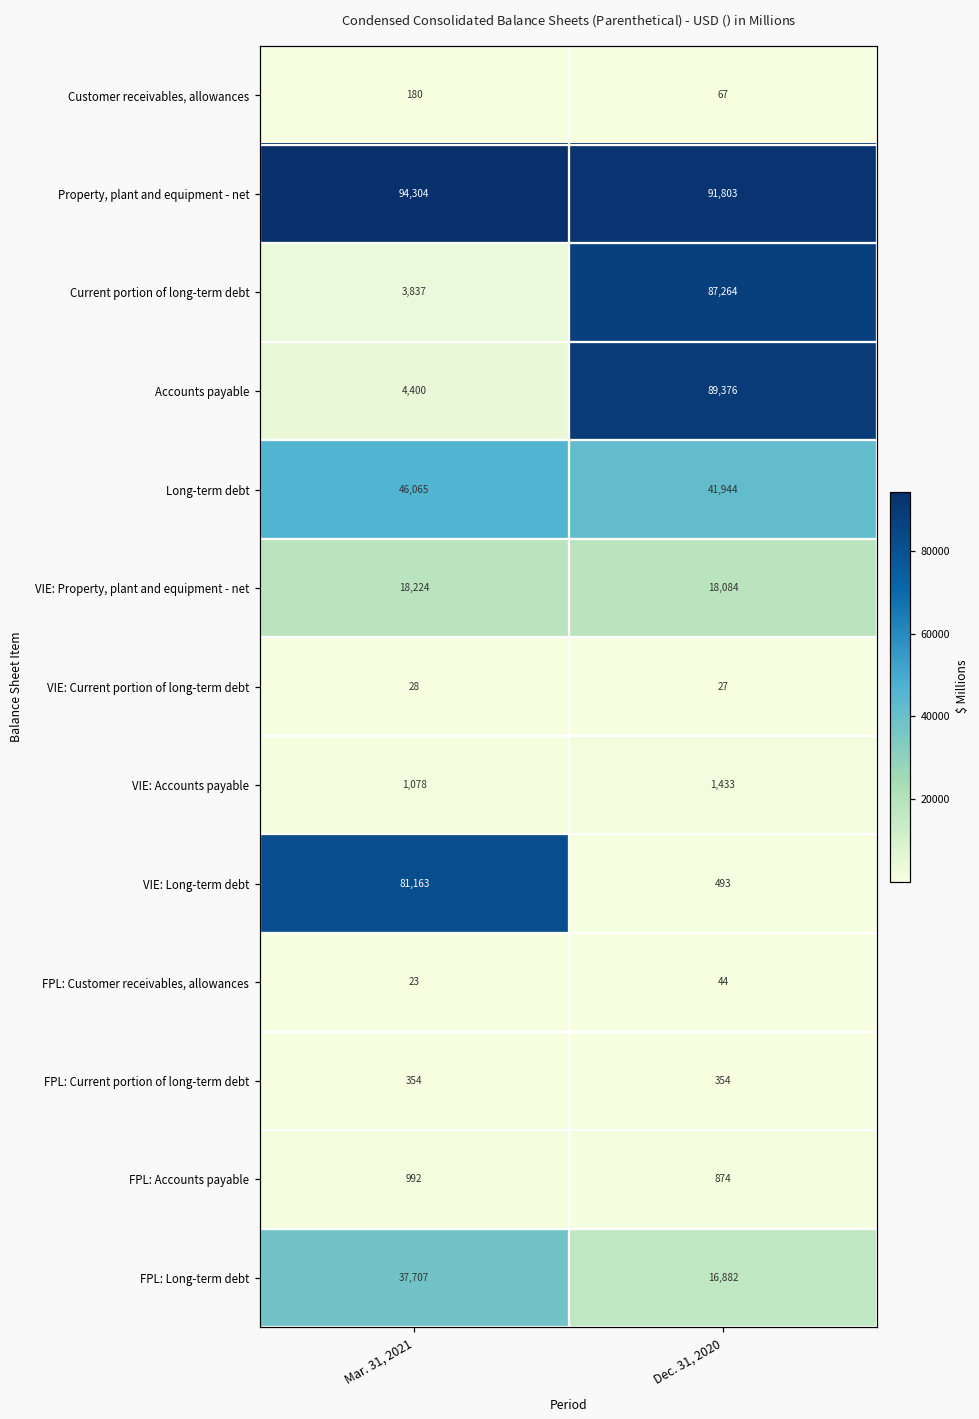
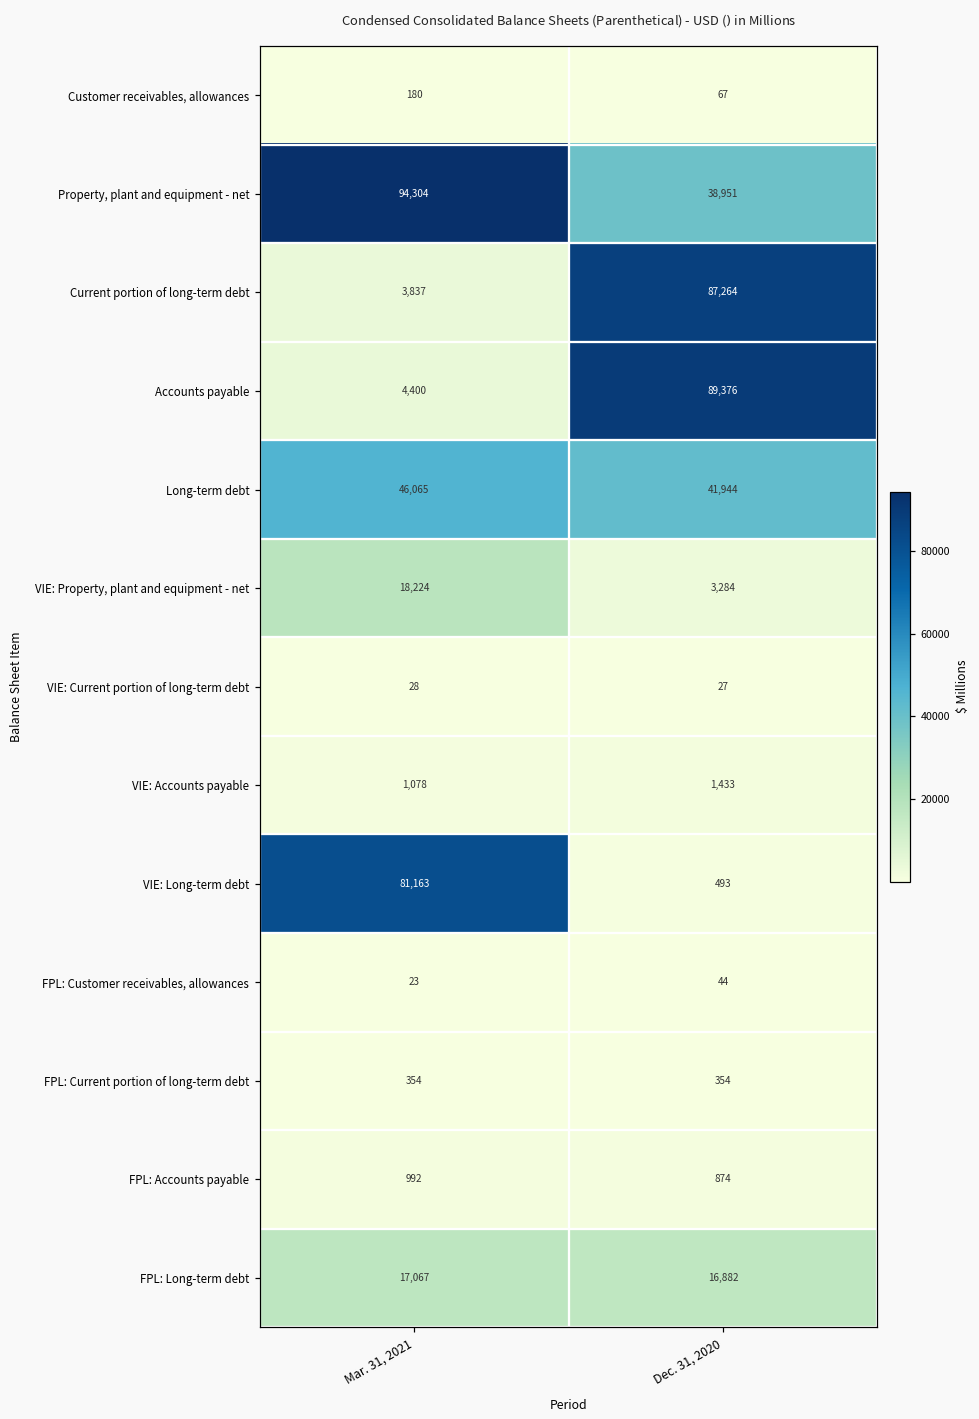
Property, plant and equipment - net, Dec. 31, 2020: 91,803 -> 38,951
VIE: Property, plant and equipment - net, Dec. 31, 2020: 18,084 -> 3,284
FPL: Long-term debt, Mar. 31, 2021: 37,707 -> 17,067
